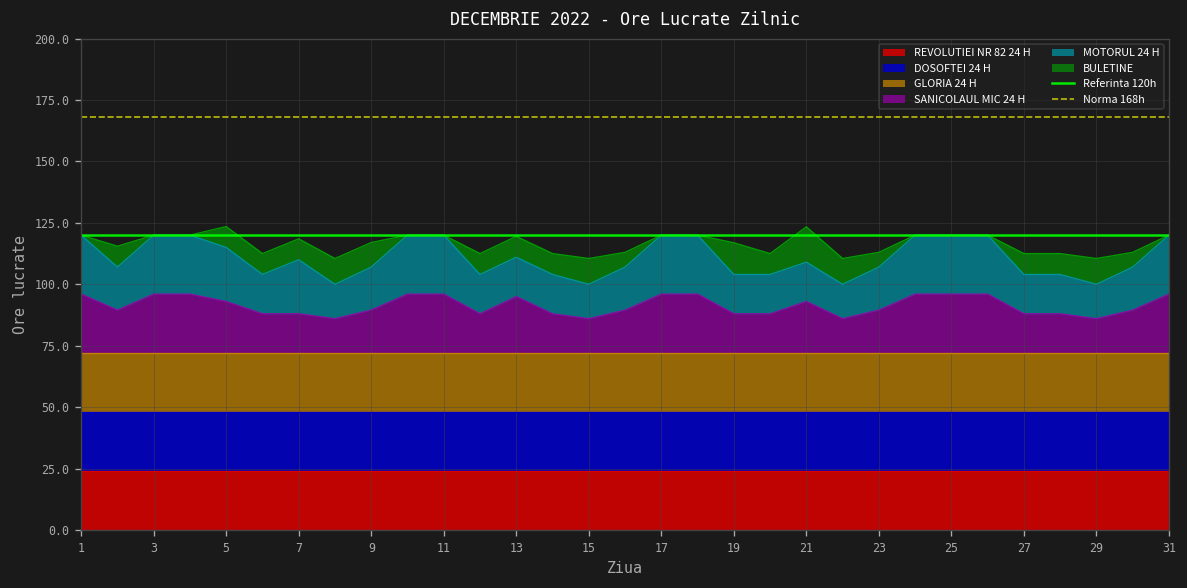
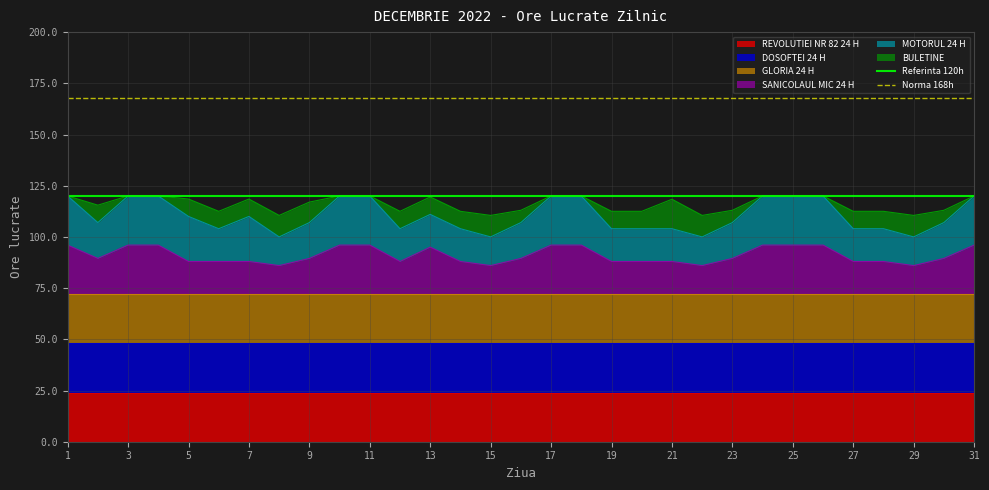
SANICOLAUL MIC 24 H, 5: 93 -> 88
BULETINE, 19: 13 -> 9
SANICOLAUL MIC 24 H, 21: 93 -> 88
